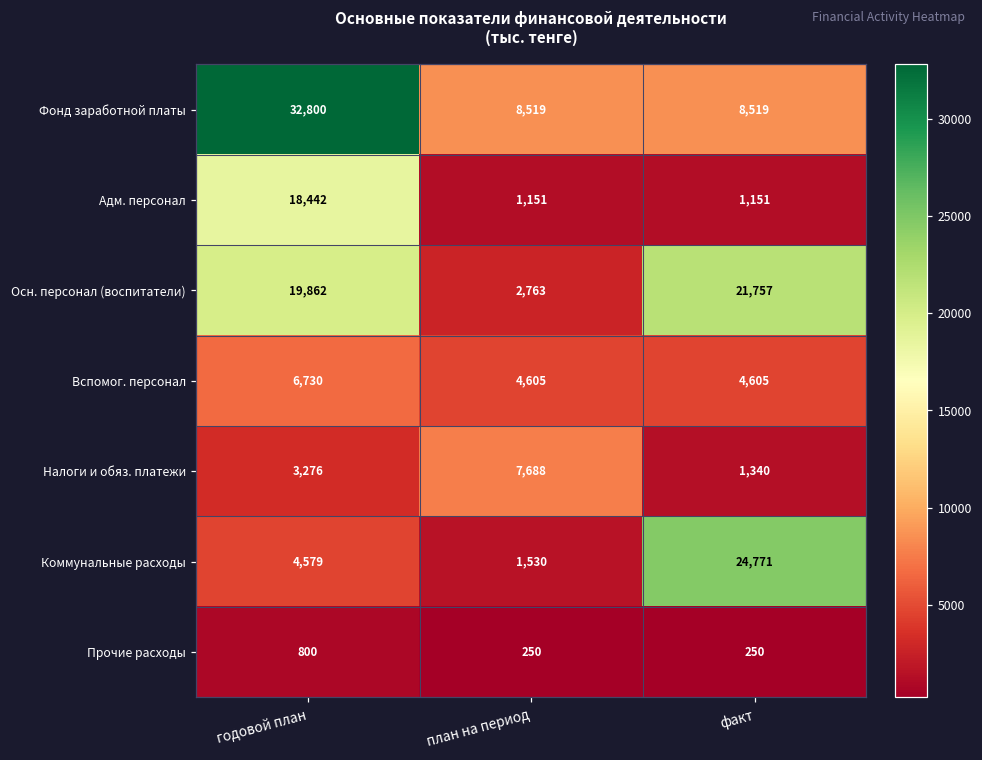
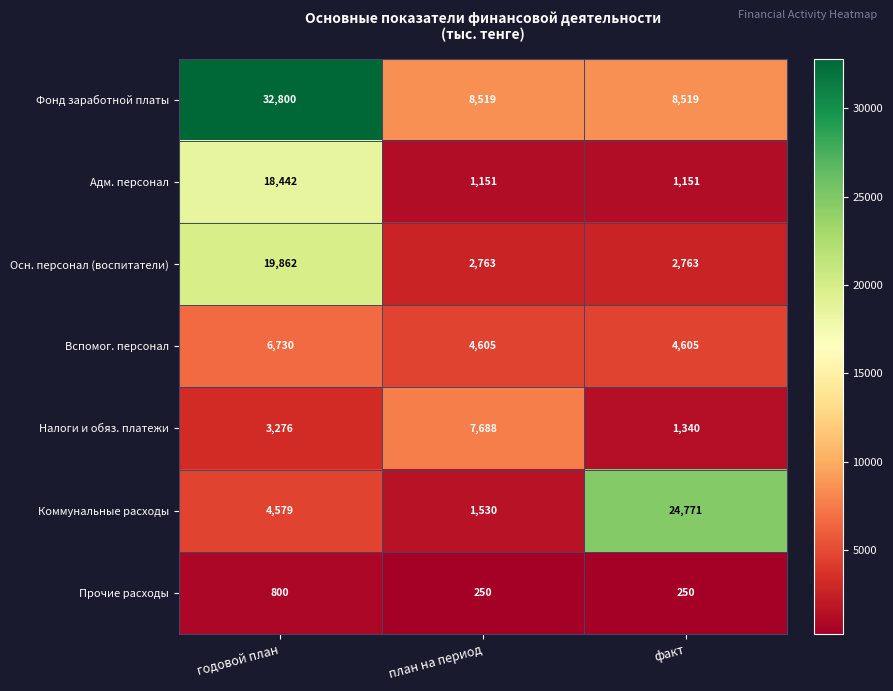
Осн. персонал (воспитатели), факт: 21,757 -> 2,763
